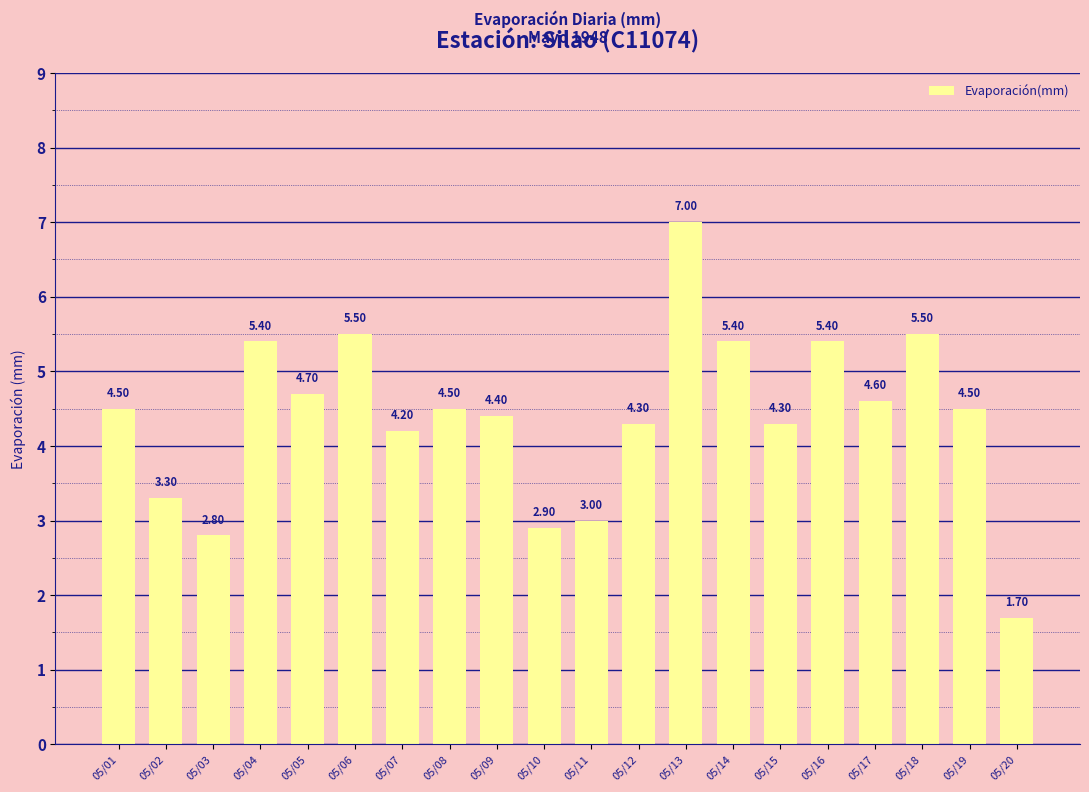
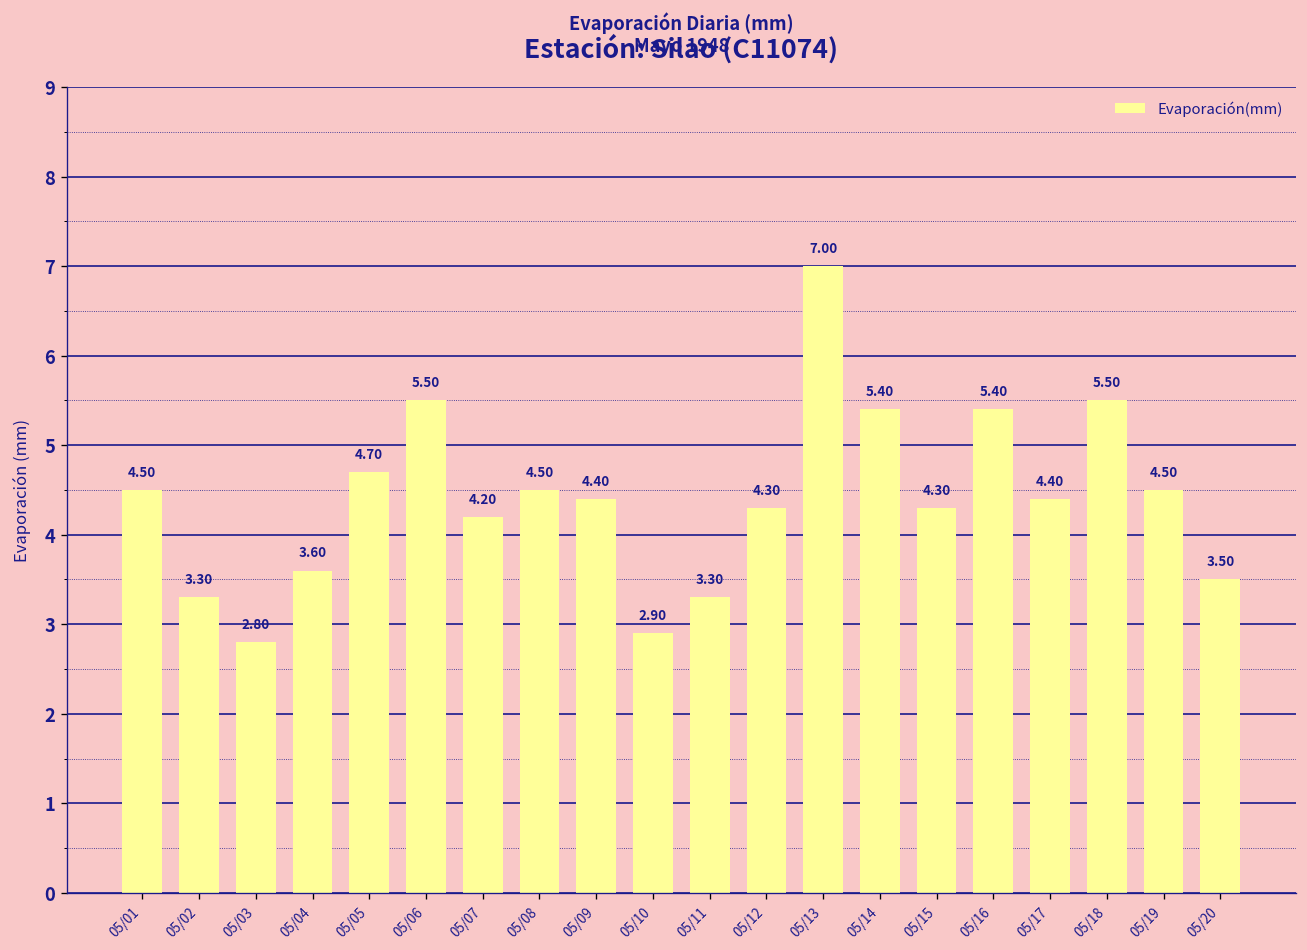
05/04: 5.40 -> 3.60
05/11: 3.00 -> 3.30
05/17: 4.60 -> 4.40
05/20: 1.70 -> 3.50
